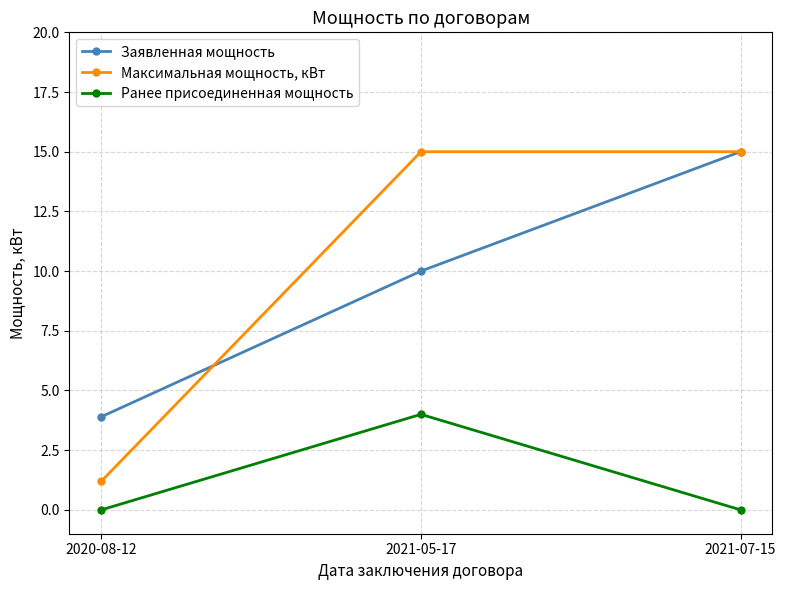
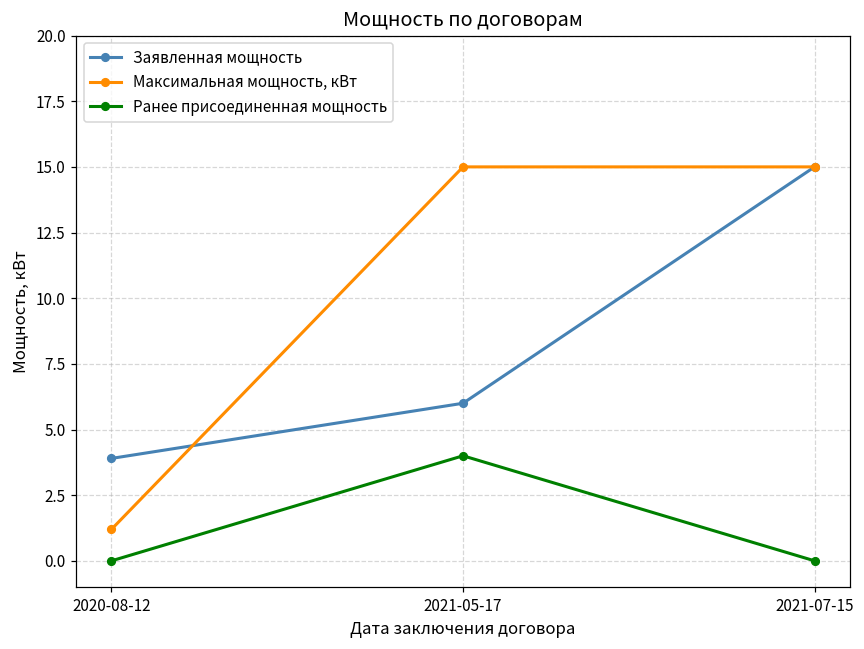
Заявленная мощность, 2021-05-17: 10 -> 6
